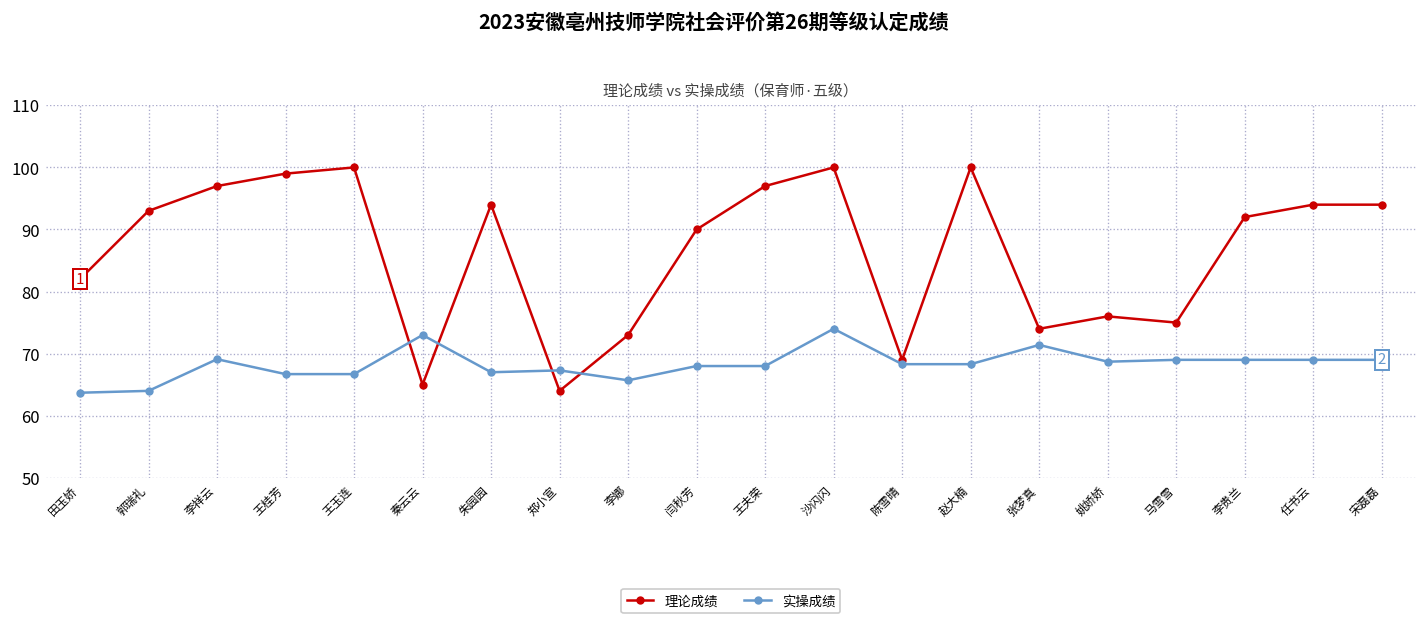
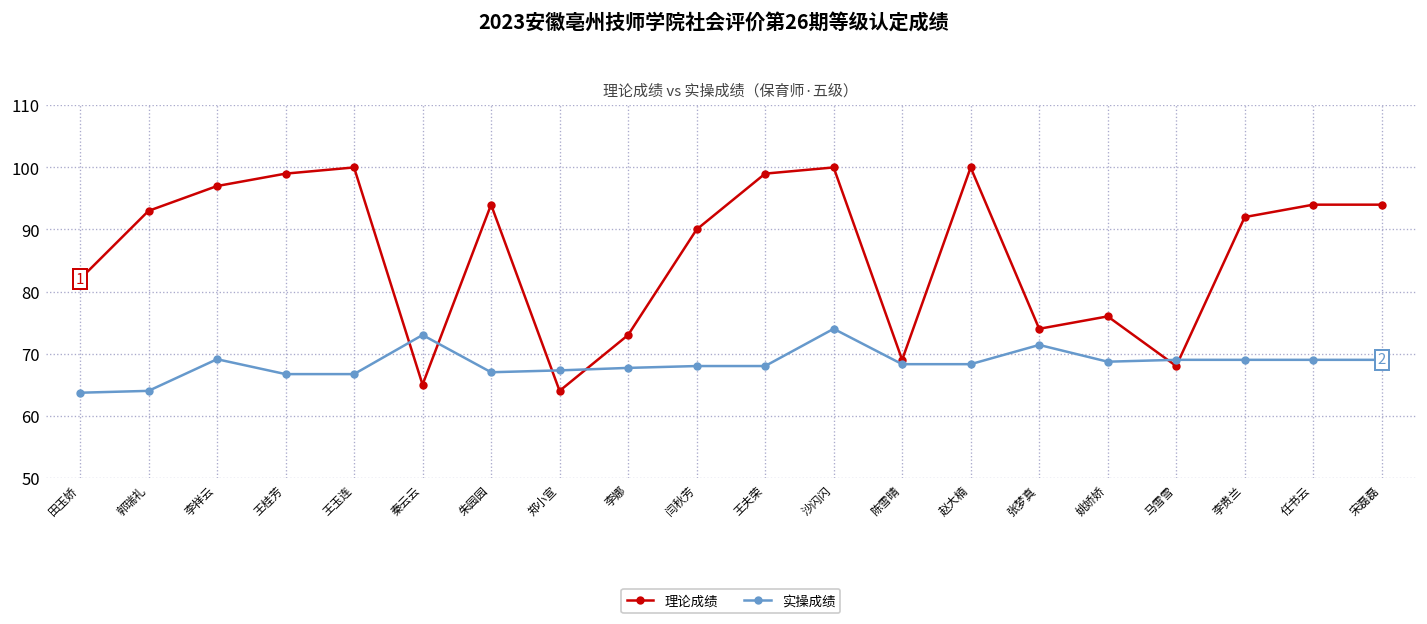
实操成绩, 李娜: 66 -> 68
理论成绩, 王夫荣: 97 -> 99
理论成绩, 马雪雪: 75 -> 68
